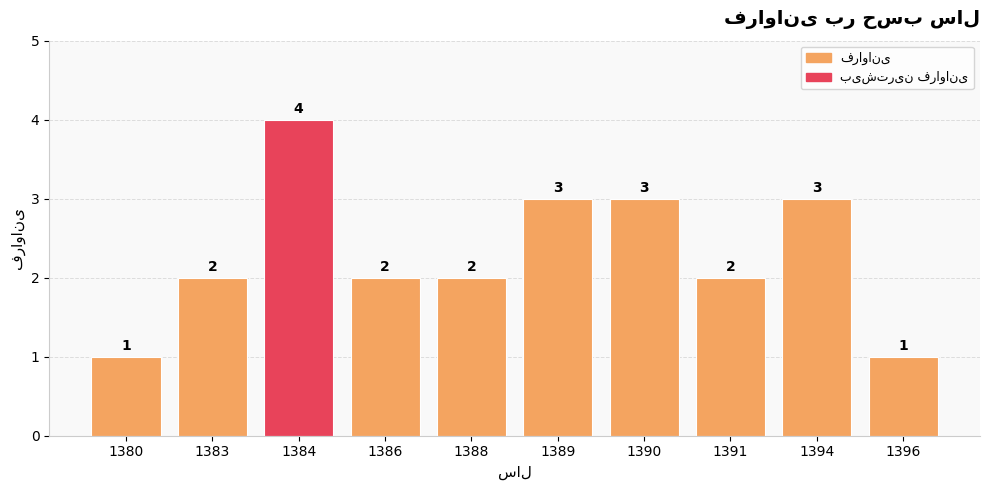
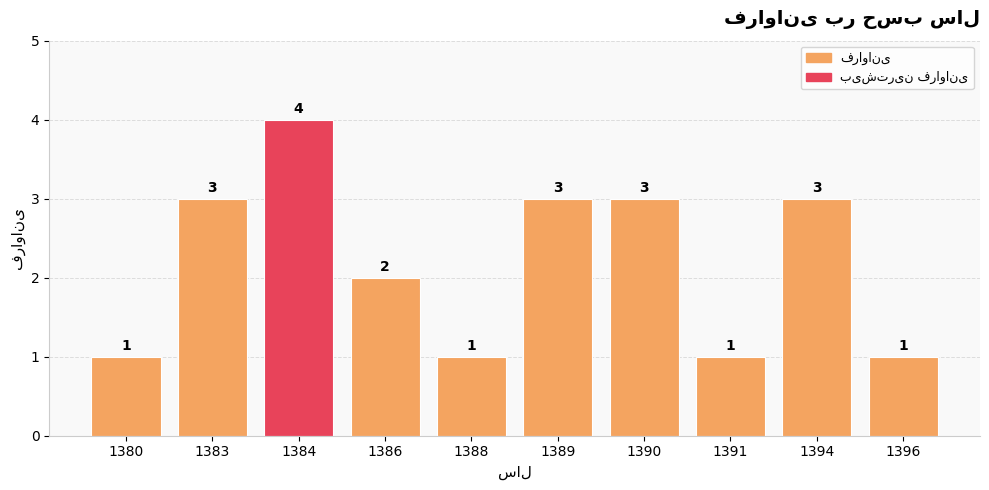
1383: 2 -> 3
1388: 2 -> 1
1391: 2 -> 1
